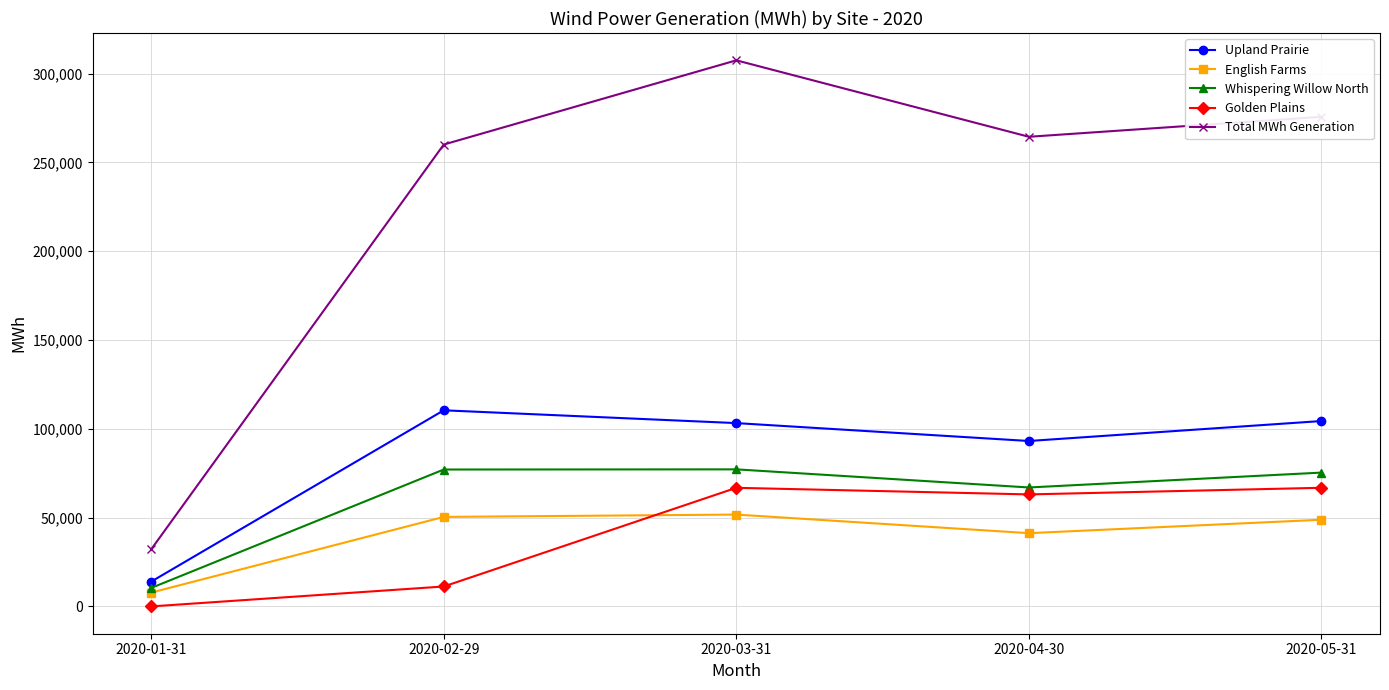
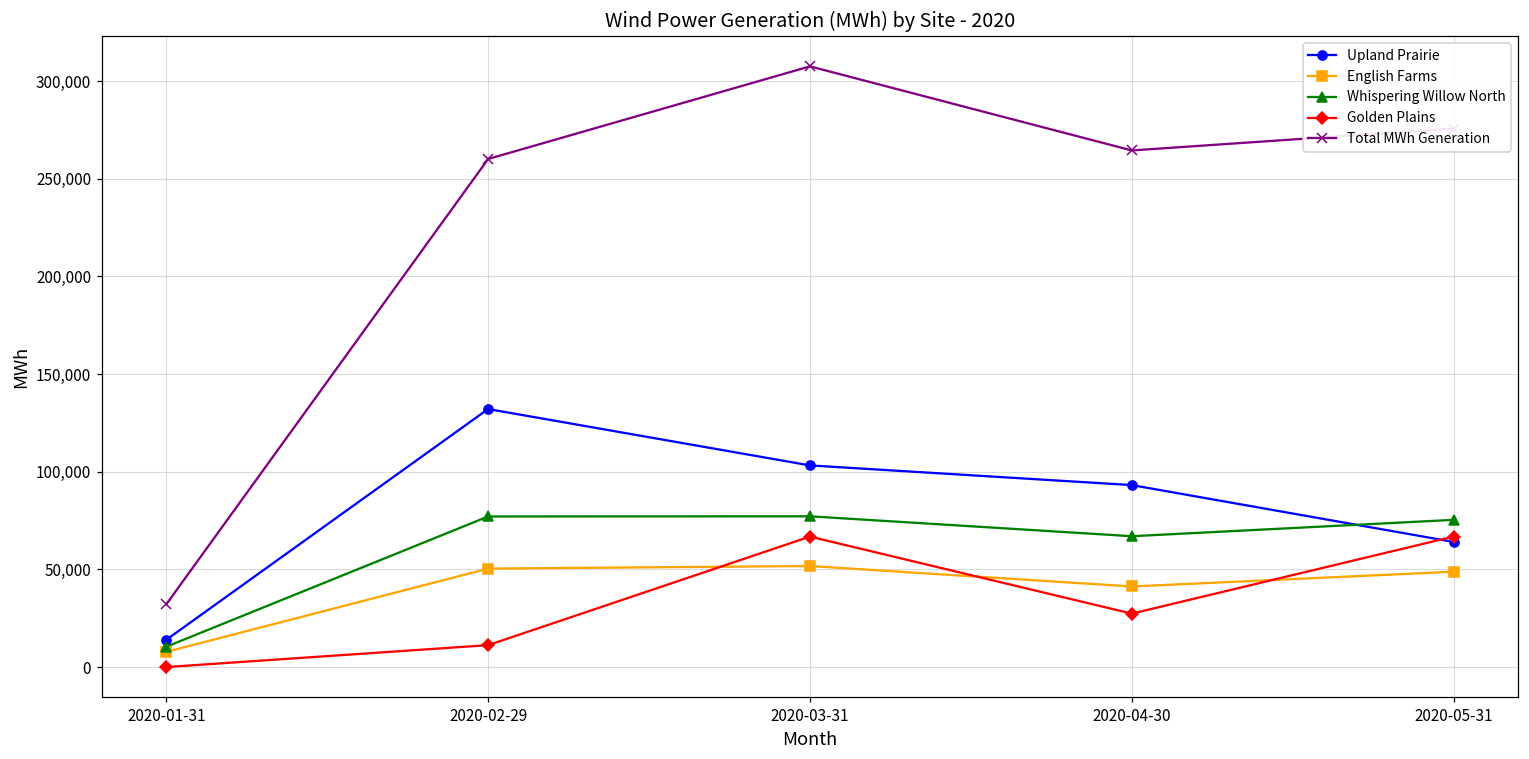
Upland Prairie, 2020-02-29: 110,000 -> 132,000
Golden Plains, 2020-04-30: 63,000 -> 27,000
Upland Prairie, 2020-05-31: 104,000 -> 64,000
